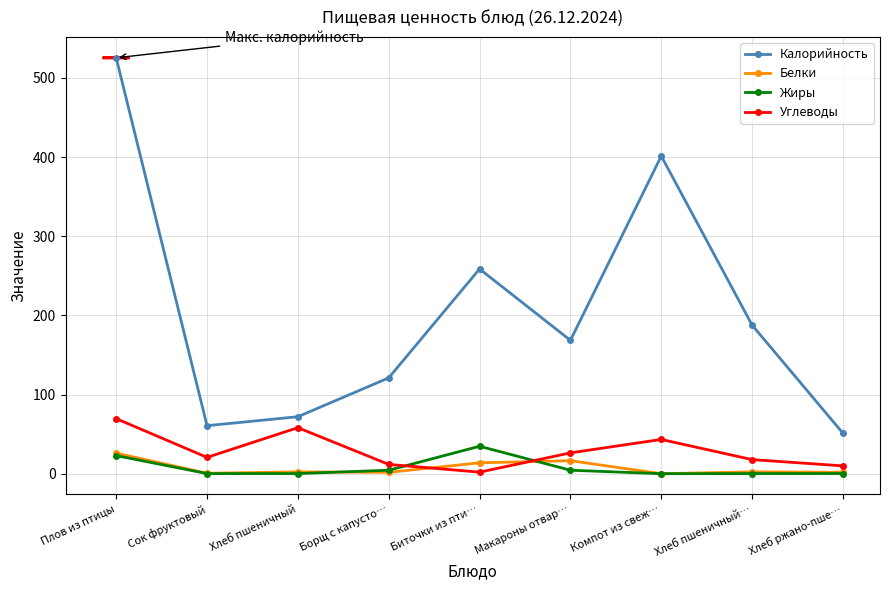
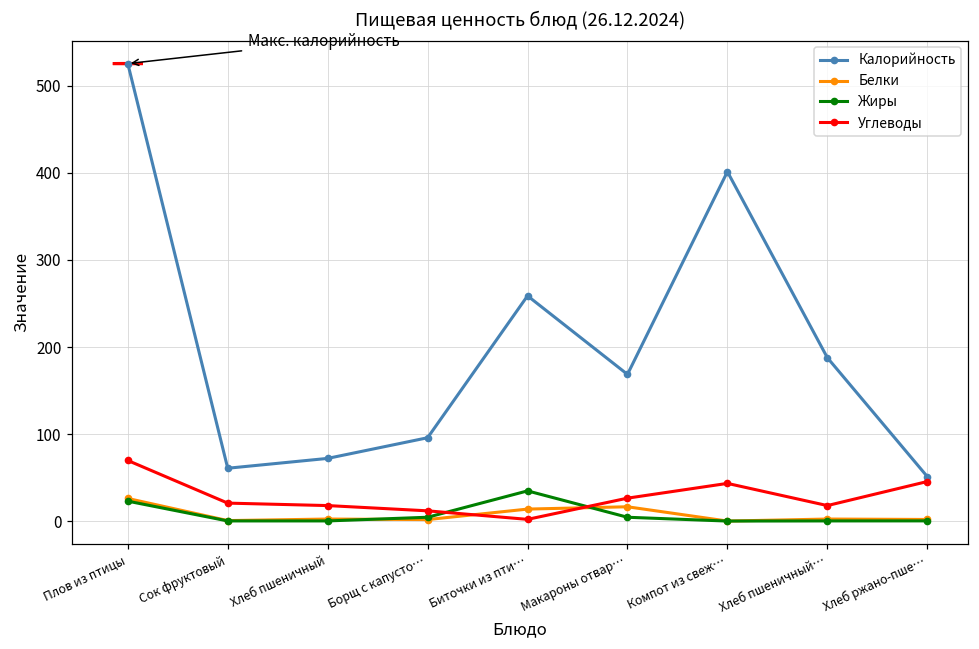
Углеводы, Хлеб пшеничный: 60 -> 20
Калорийность, Борщ с капусто…: 120 -> 100
Углеводы, Хлеб ржано-пше…: 10 -> 50
